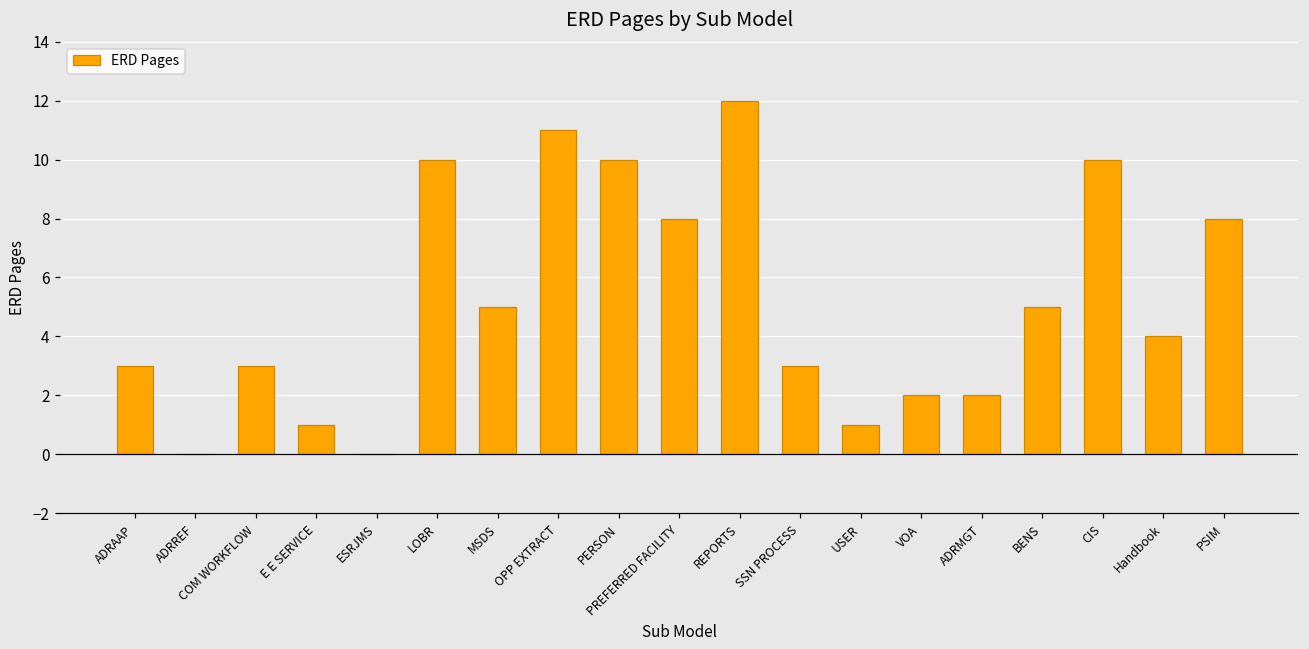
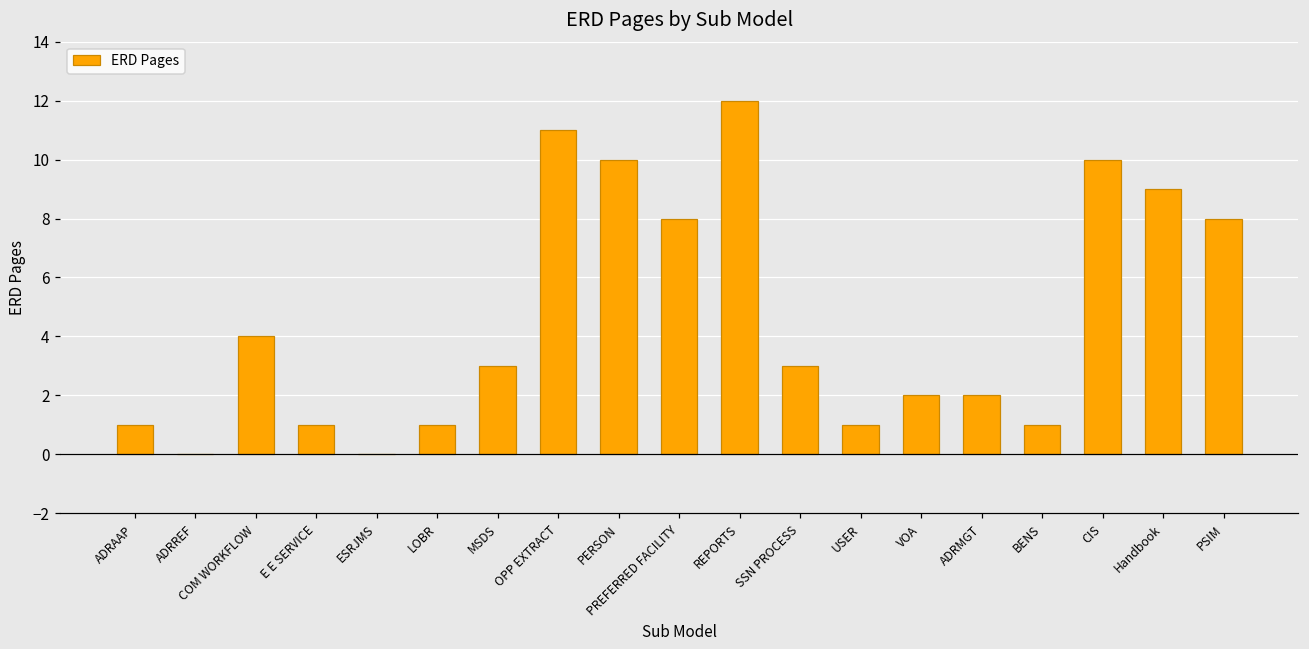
ADRAAP: 3 -> 1
COM WORKFLOW: 3 -> 4
LOBR: 10 -> 1
MSDS: 5 -> 3
BENS: 5 -> 1
Handbook: 4 -> 9
